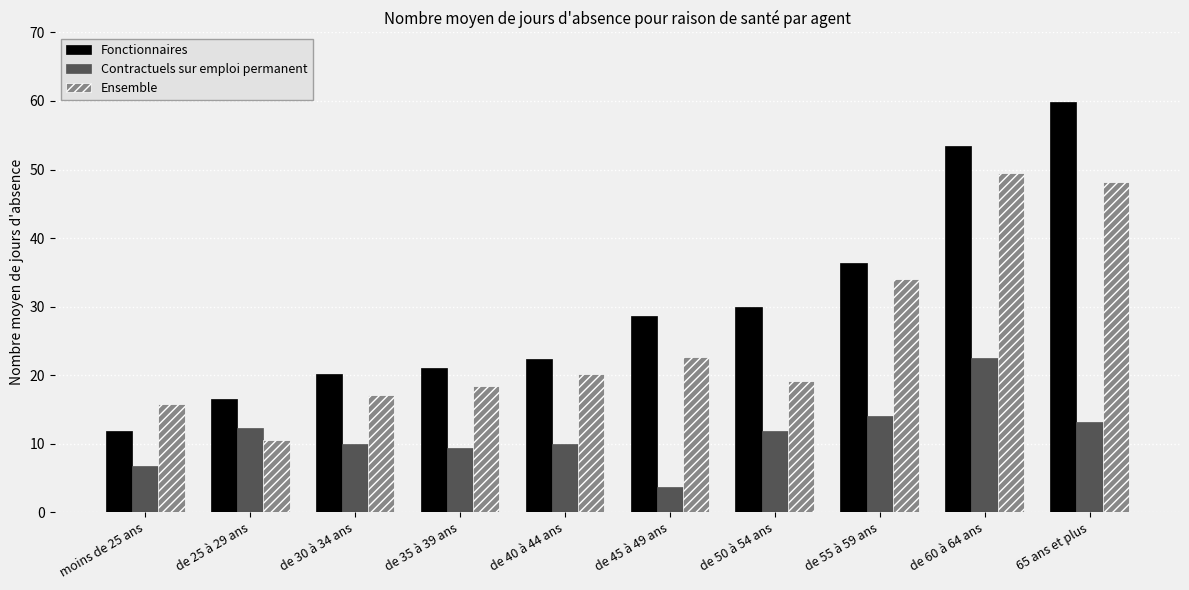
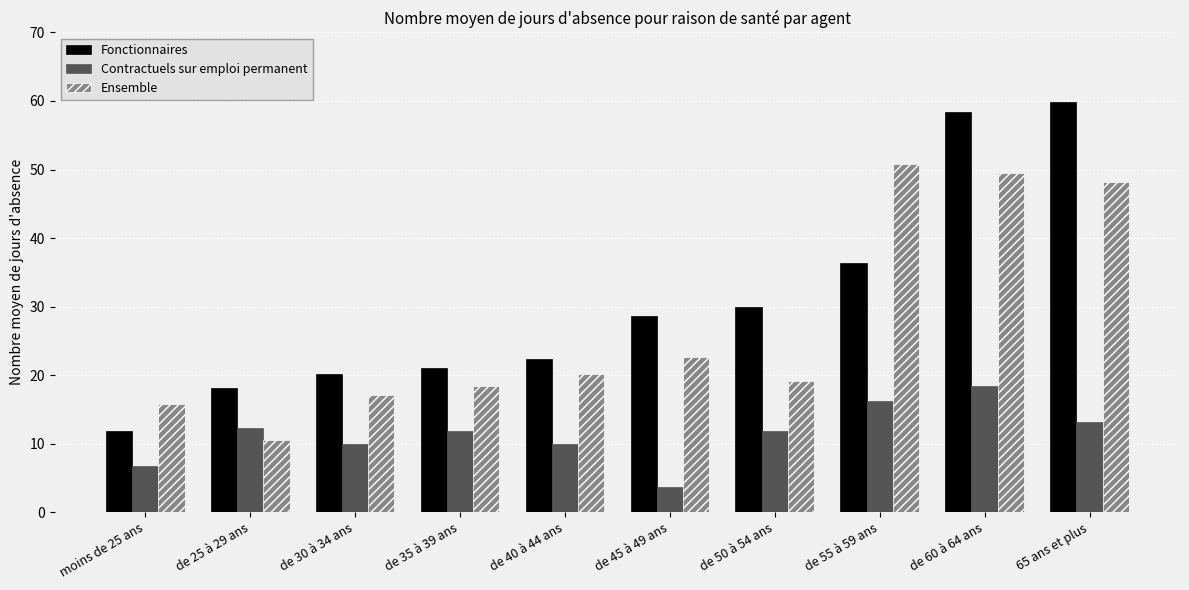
Fonctionnaires, de 25 à 29 ans: 17 -> 18
Contractuels sur emploi permanent, de 35 à 39 ans: 9 -> 12
Contractuels sur emploi permanent, de 55 à 59 ans: 14 -> 16
Ensemble, de 55 à 59 ans: 34 -> 51
Fonctionnaires, de 60 à 64 ans: 53 -> 58
Contractuels sur emploi permanent, de 60 à 64 ans: 22 -> 18
